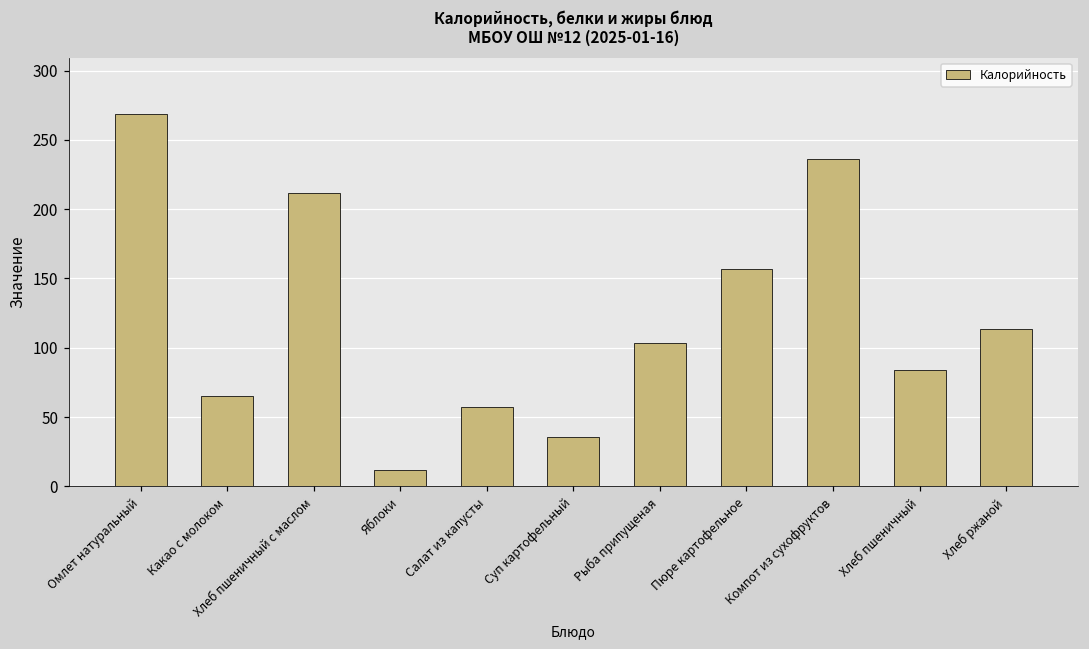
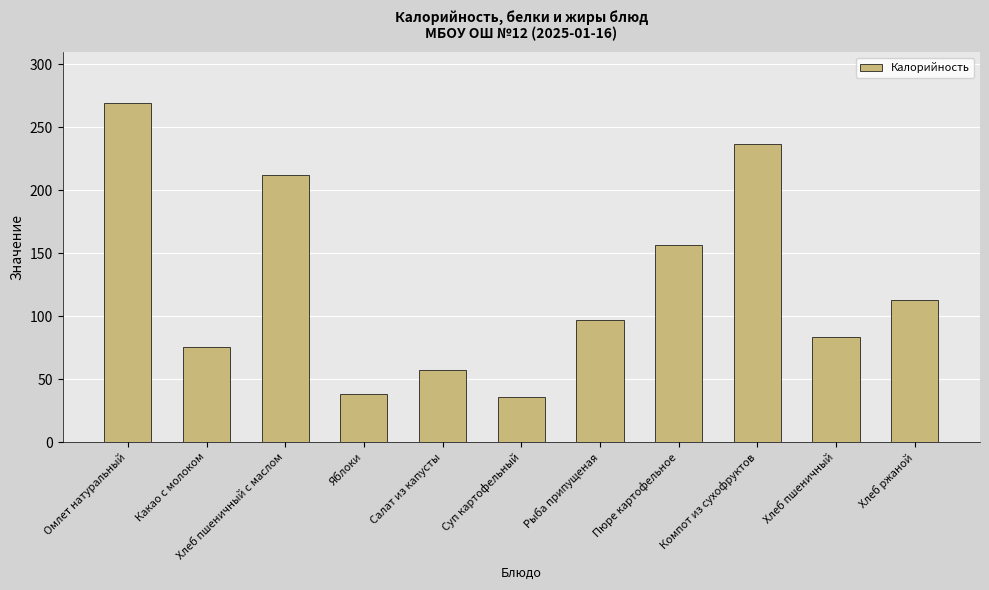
Какао с молоком: 66 -> 75
Яблоки: 12 -> 38
Рыба припущеная: 103 -> 97
